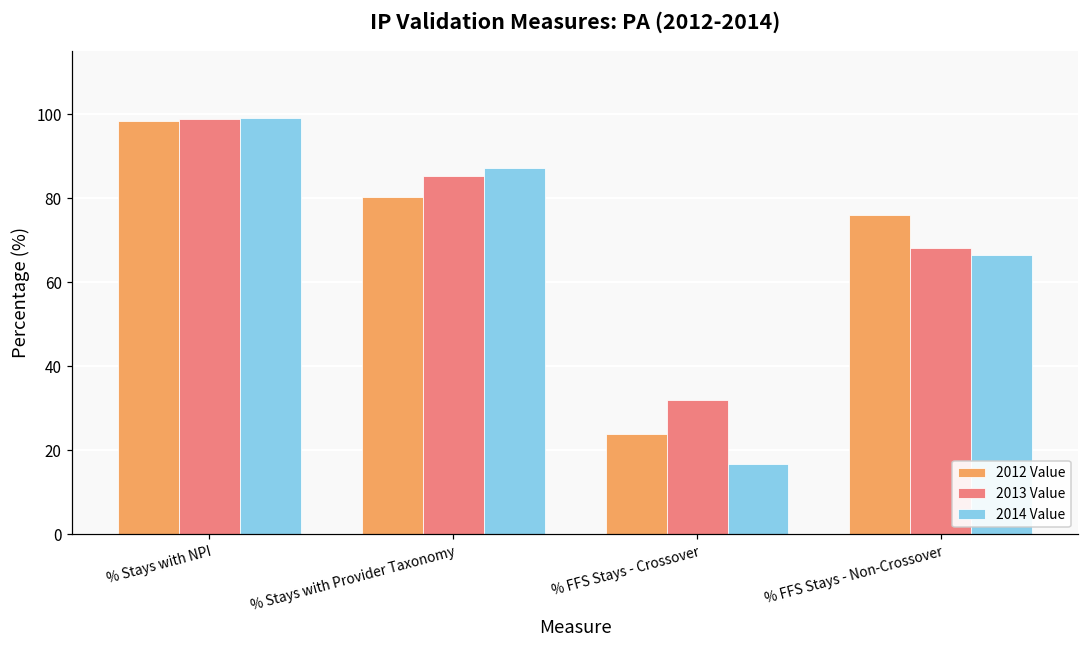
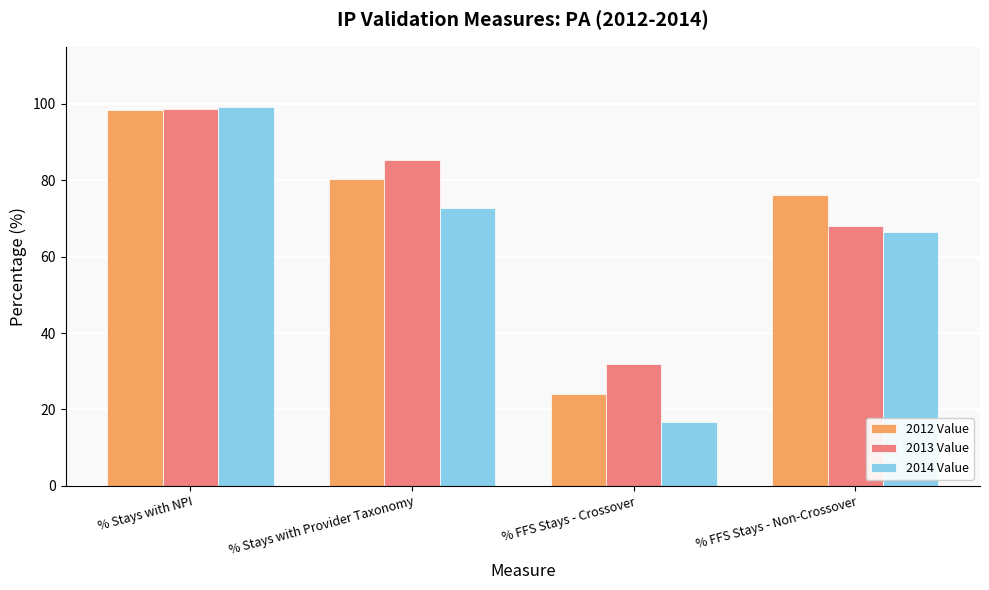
2014 Value, % Stays with Provider Taxonomy: 87 -> 73
